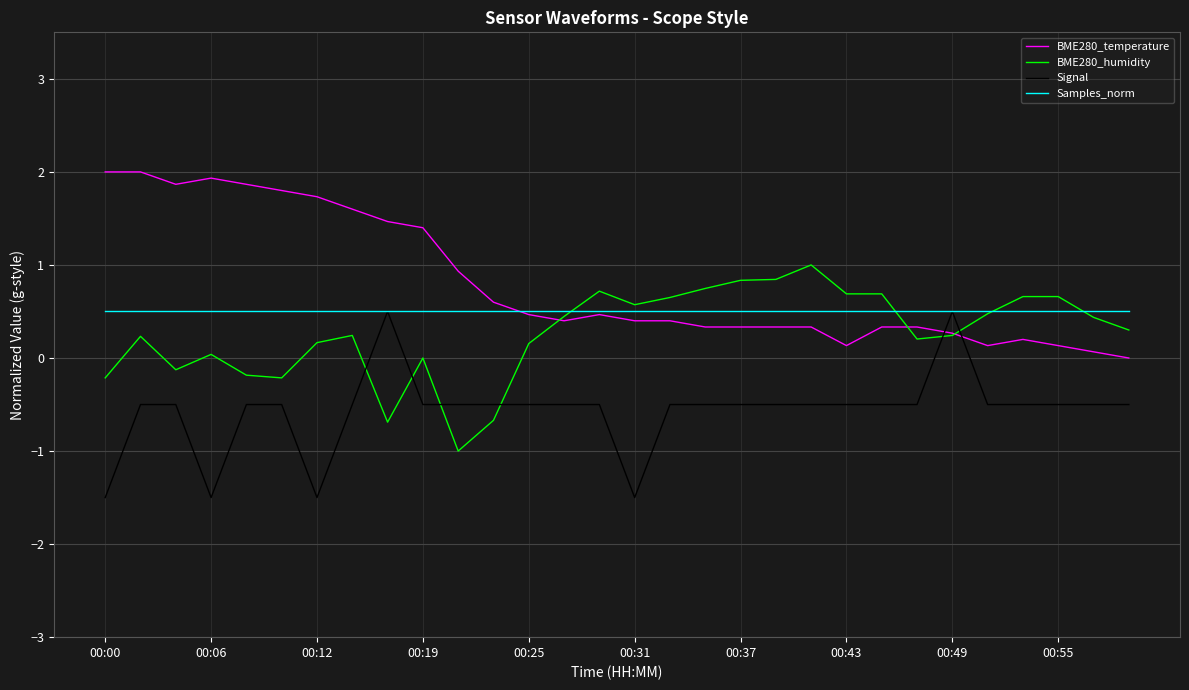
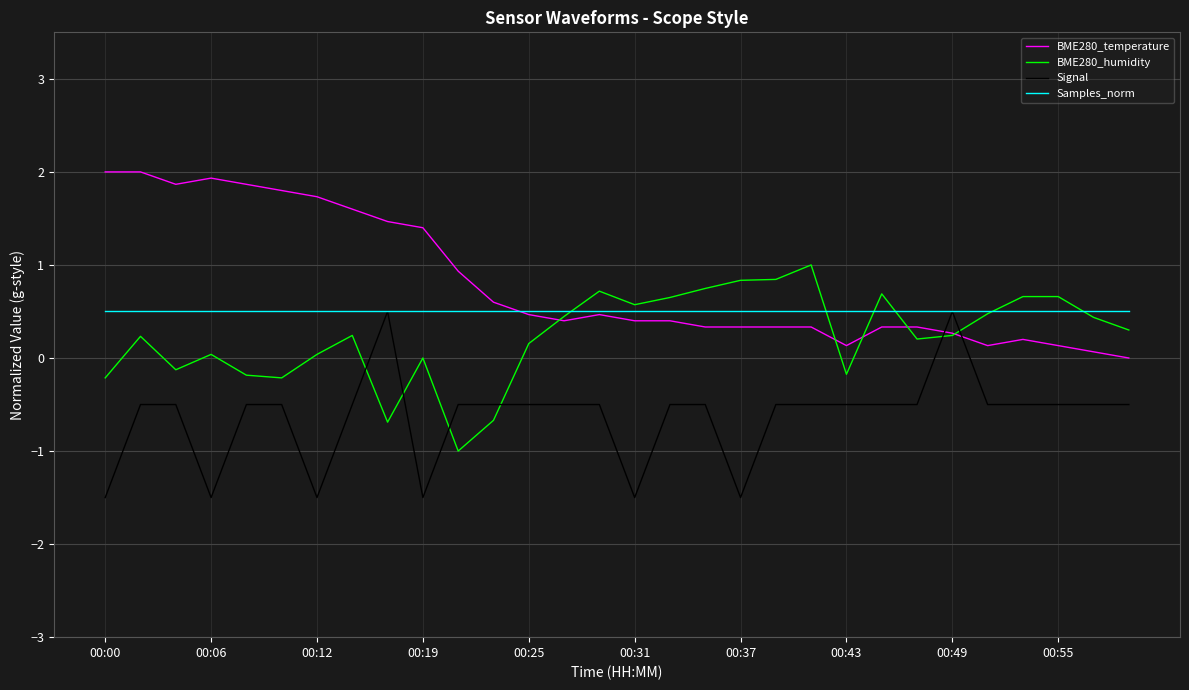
BME280_humidity, 00:12: 0.2 -> 0.0
Signal, 00:19: -0.5 -> -1.5
Signal, 00:37: -0.5 -> -1.5
BME280_humidity, 00:43: 0.7 -> -0.2
